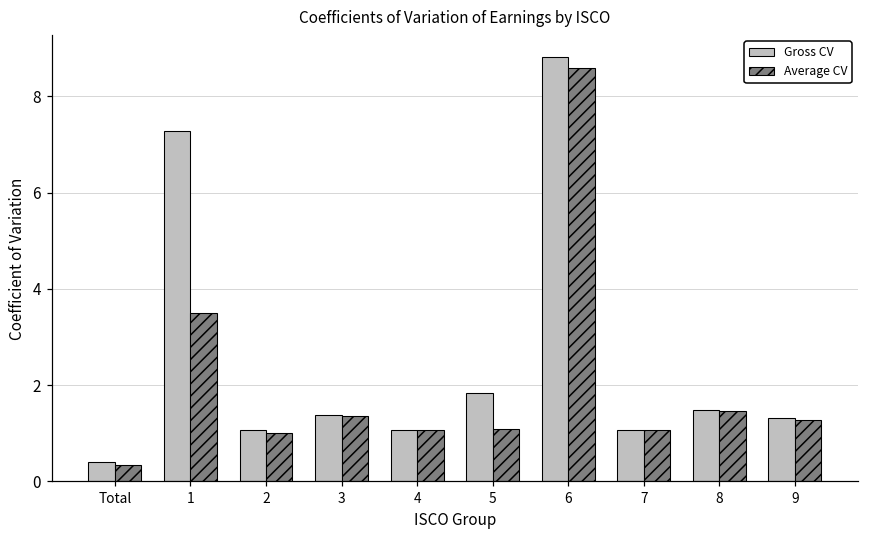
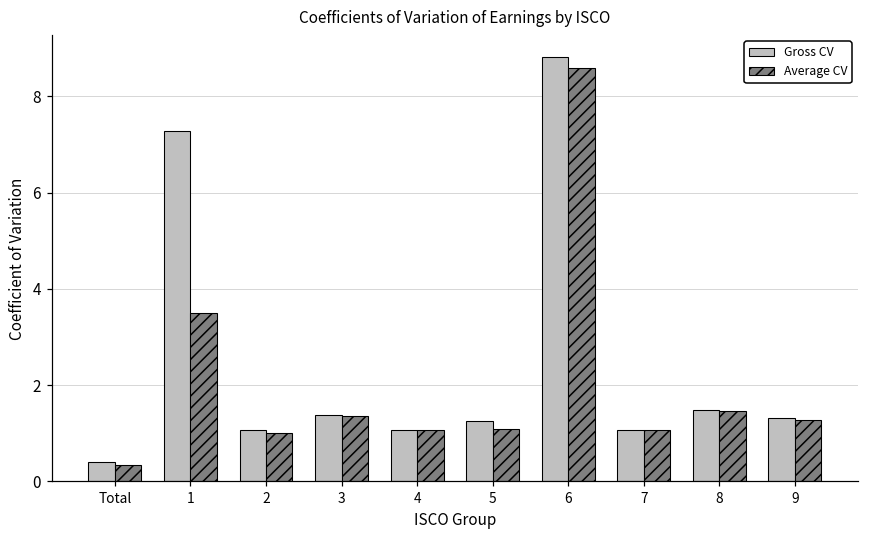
Gross CV, 5: 1.8 -> 1.3
